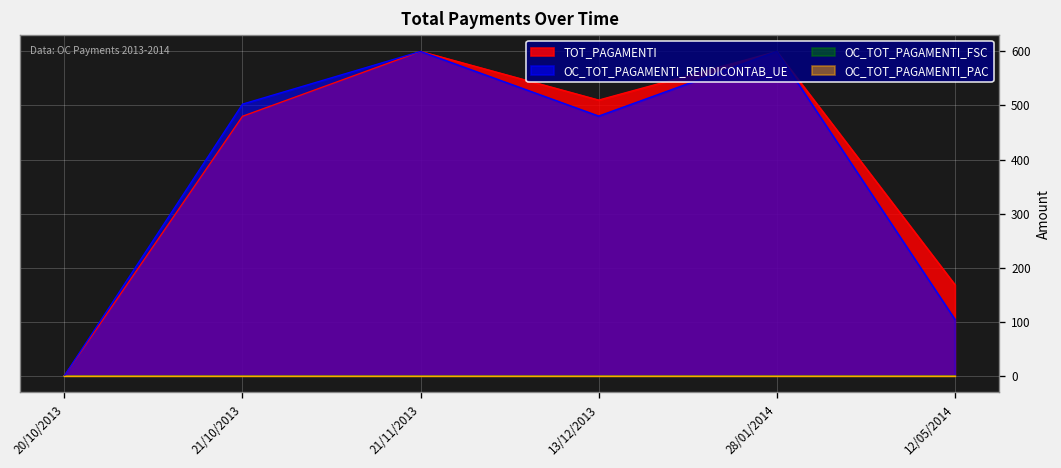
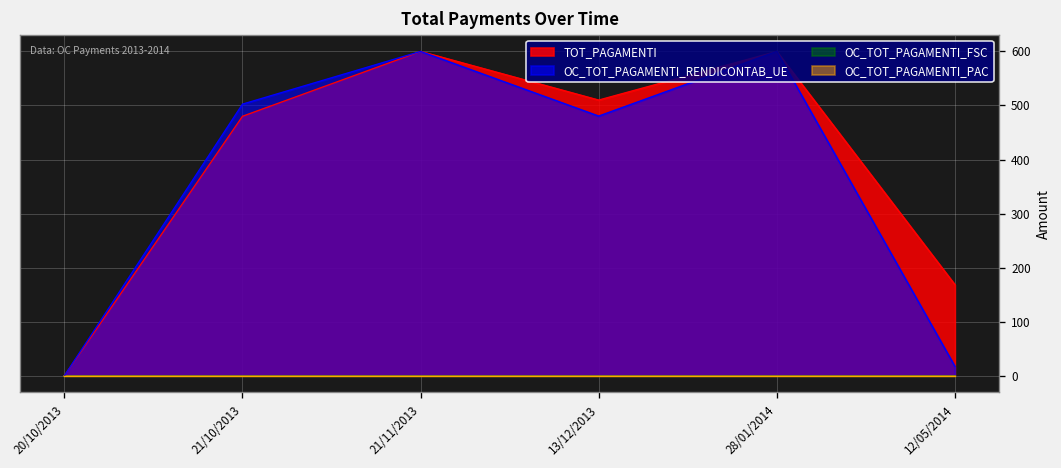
OC_TOT_PAGAMENTI_RENDICONTAB_UE, 12/05/2014: 100 -> 20
